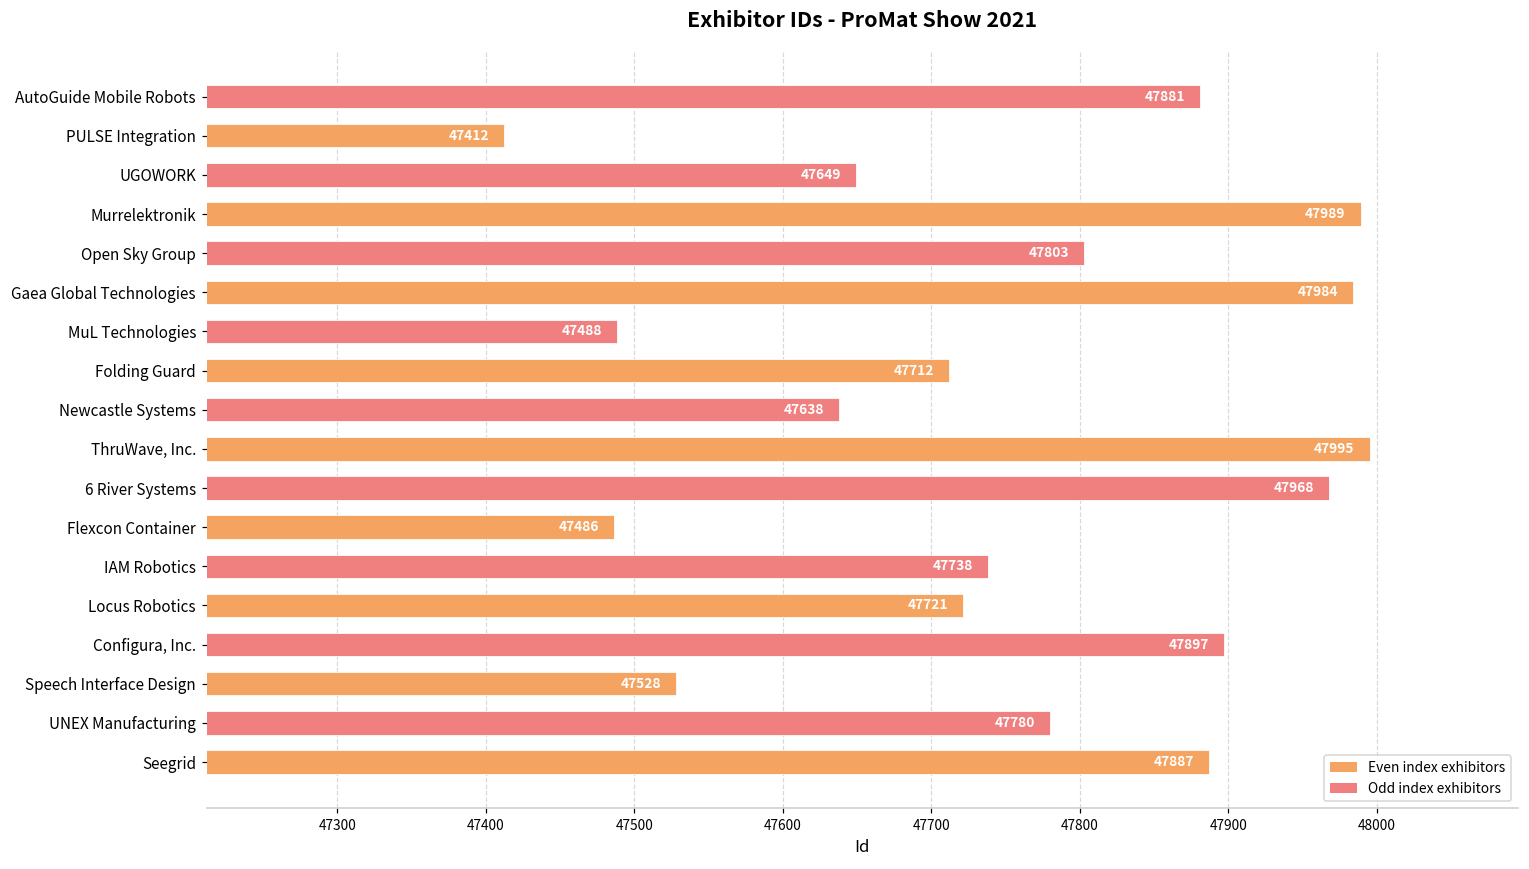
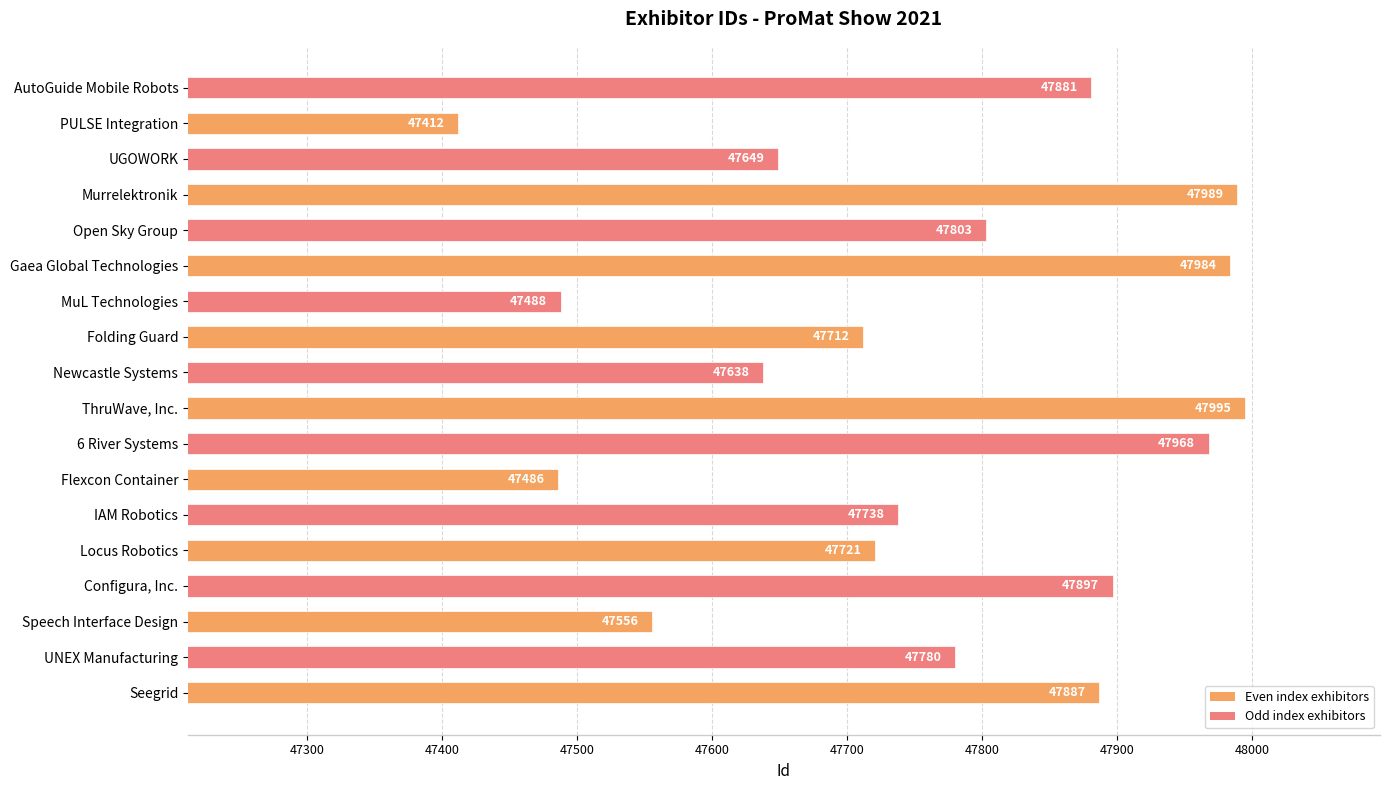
Speech Interface Design: 47528 -> 47556
